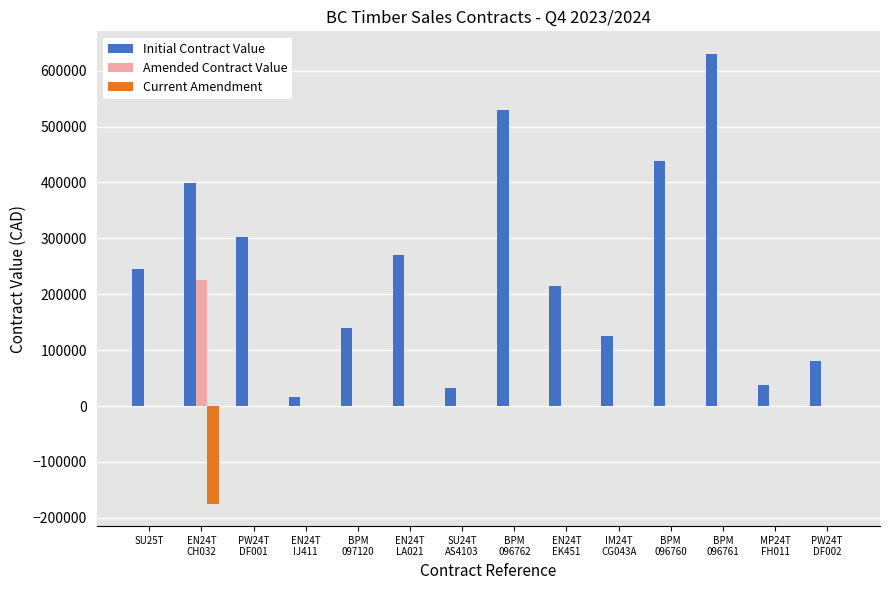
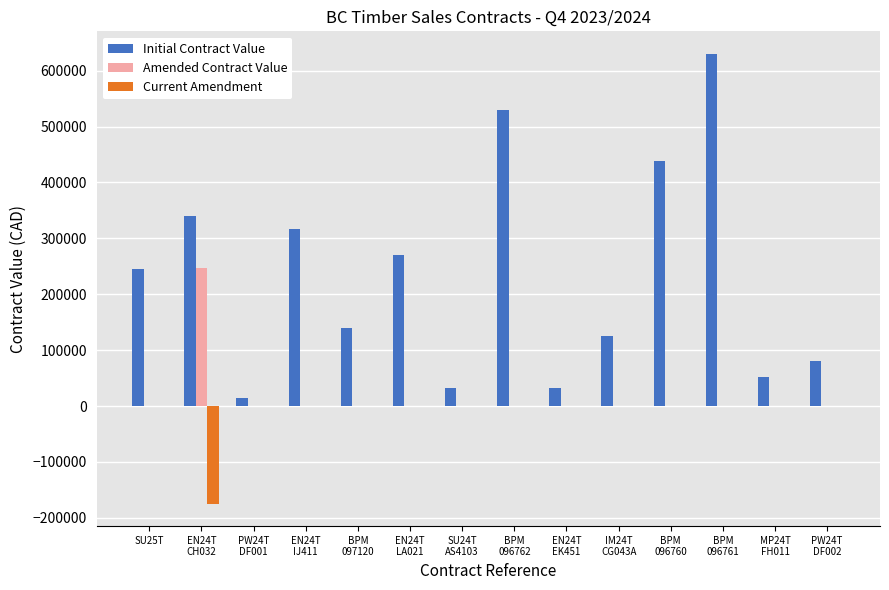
Initial Contract Value, EN24T CH032: 400000 -> 340000
Amended Contract Value, EN24T CH032: 230000 -> 250000
Initial Contract Value, PW24T DF001: 300000 -> 10000
Initial Contract Value, EN24T IJ411: 20000 -> 320000
Initial Contract Value, EN24T EK451: 220000 -> 30000
Initial Contract Value, MP24T FH011: 40000 -> 50000
